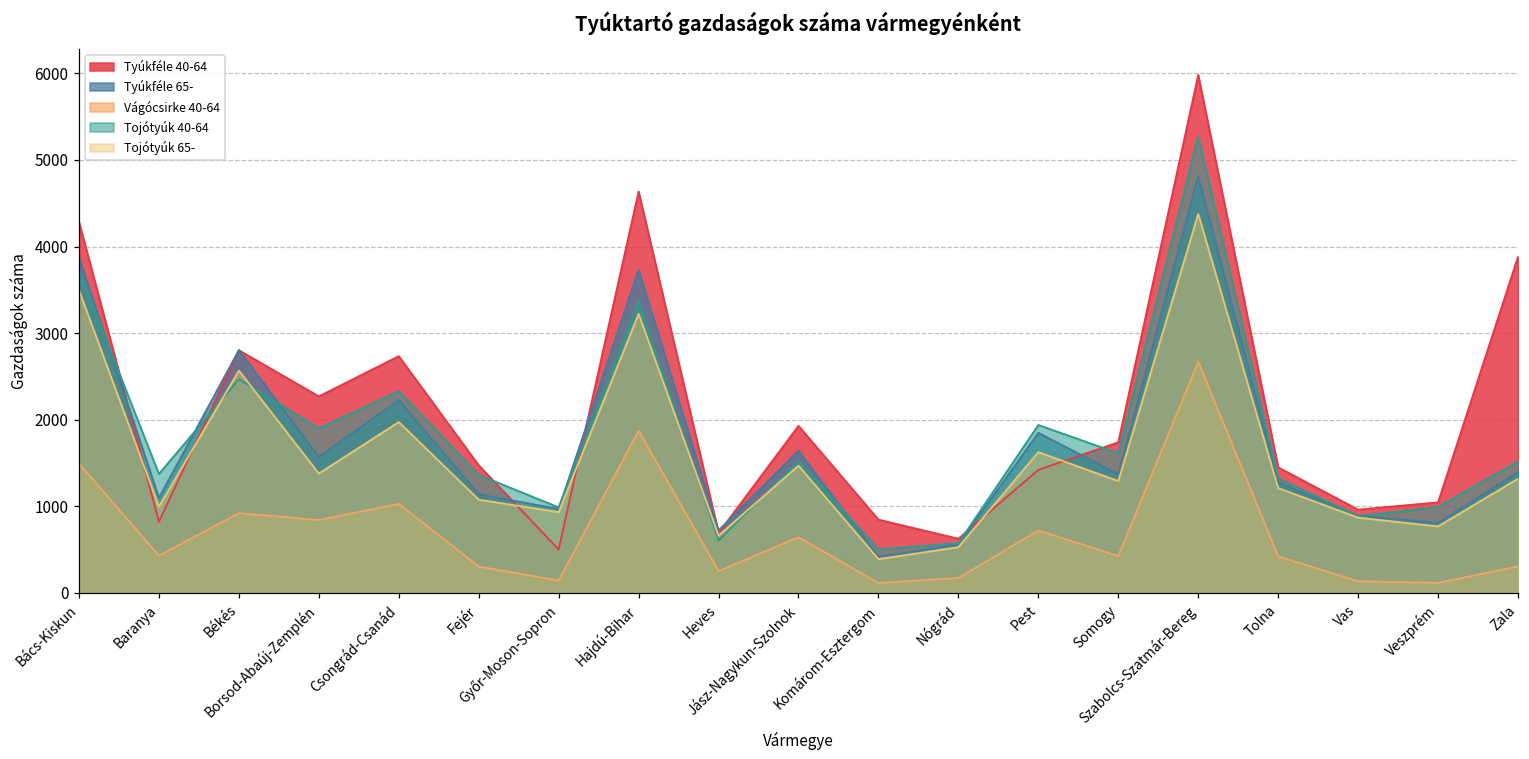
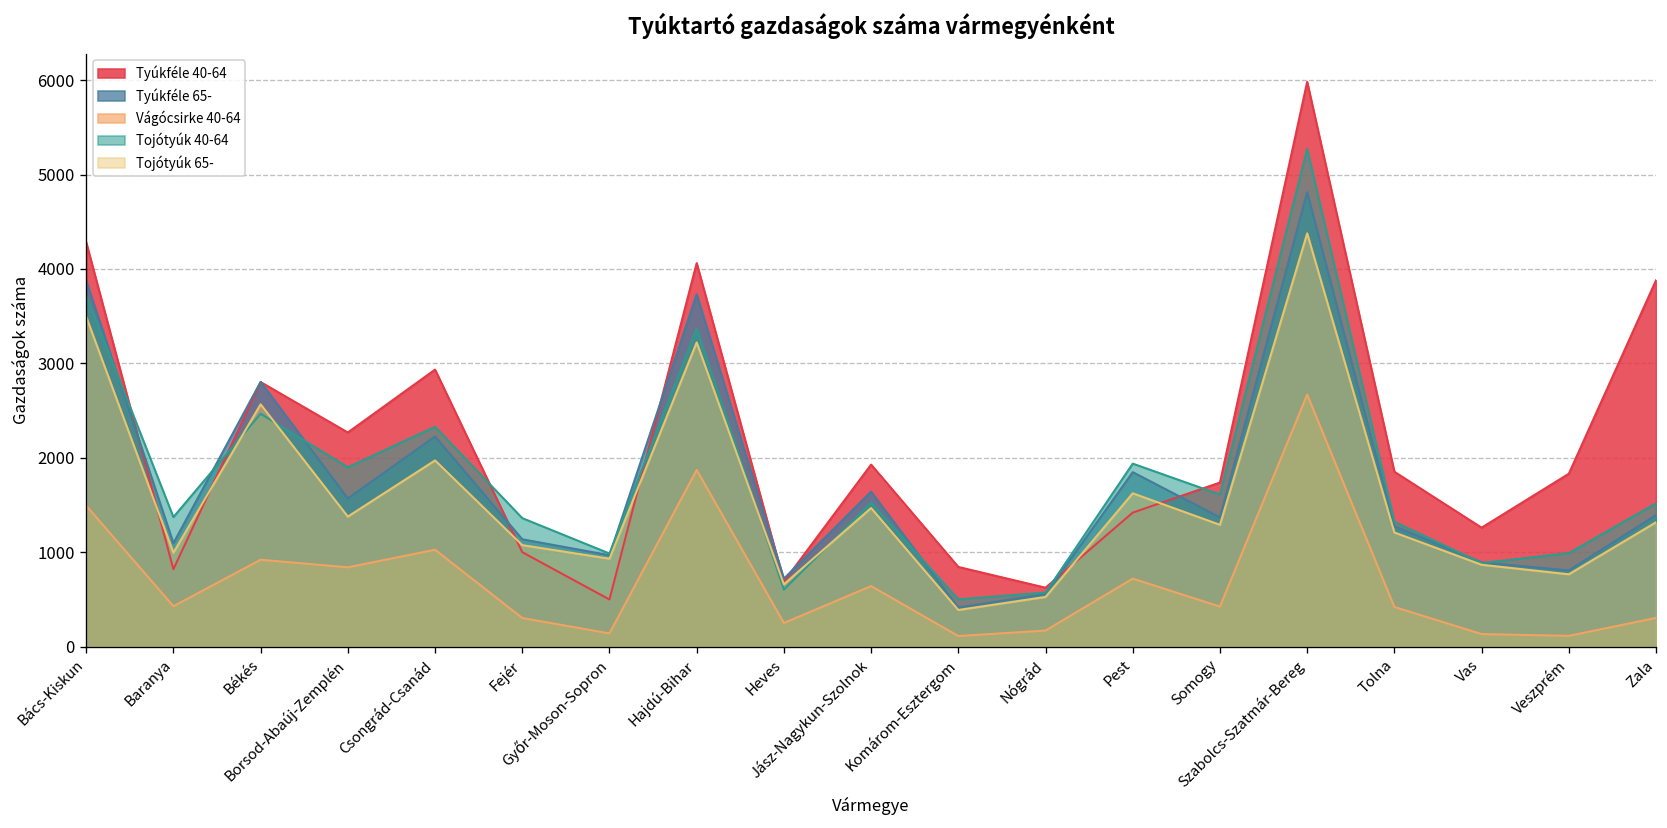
Tyúkféle 40-64, Csongrád-Csanád: 2700 -> 2900
Tyúkféle 40-64, Fejér: 1500 -> 1000
Tyúkféle 40-64, Hajdú-Bihar: 4600 -> 4100
Tyúkféle 40-64, Tolna: 1400 -> 1900
Tyúkféle 40-64, Vas: 1000 -> 1300
Tyúkféle 40-64, Veszprém: 1000 -> 1800
